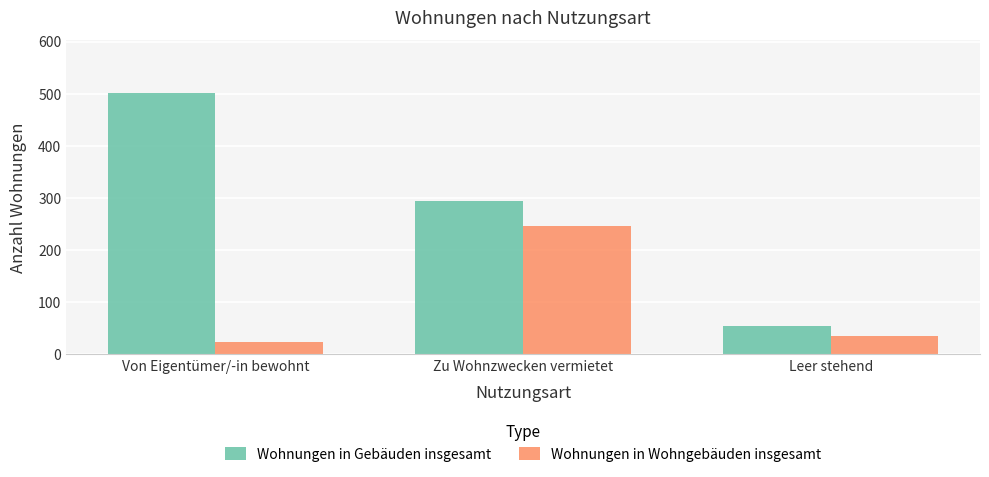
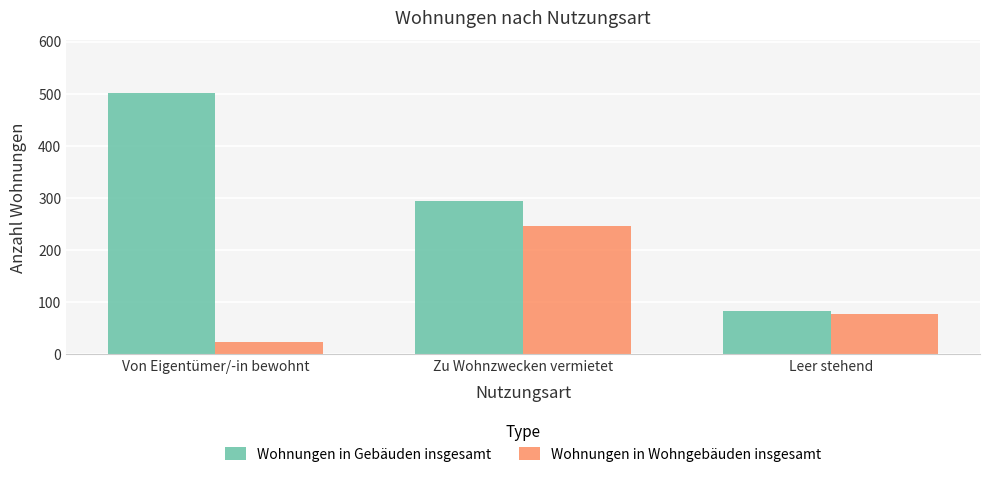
Wohnungen in Gebäuden insgesamt, Leer stehend: 60 -> 80
Wohnungen in Wohngebäuden insgesamt, Leer stehend: 40 -> 80
